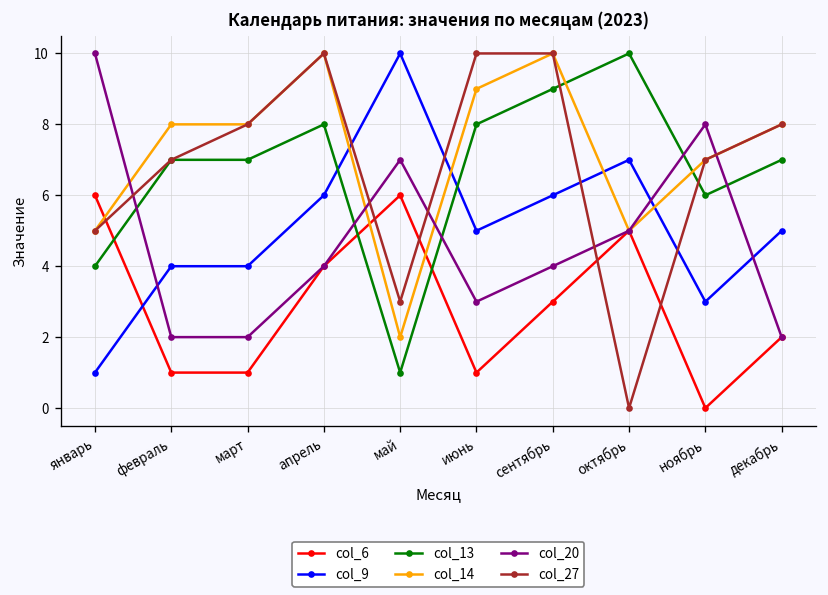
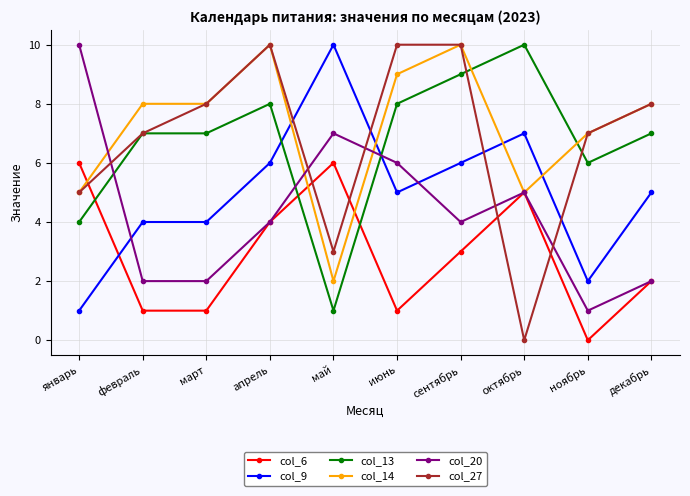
col_20, июнь: 3 -> 6
col_9, ноябрь: 3 -> 2
col_20, ноябрь: 8 -> 1
